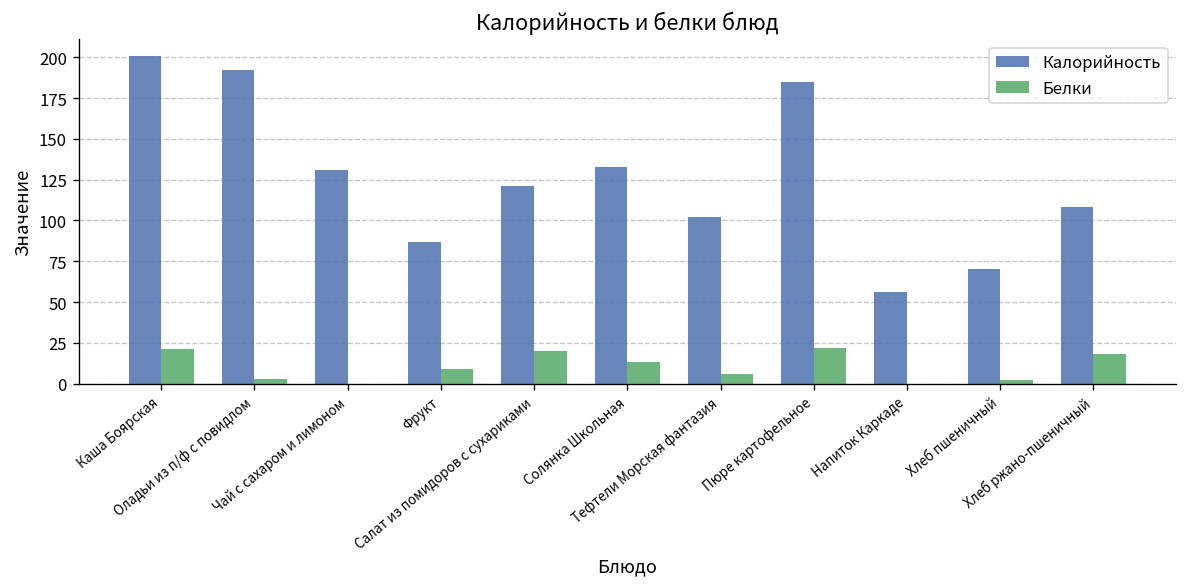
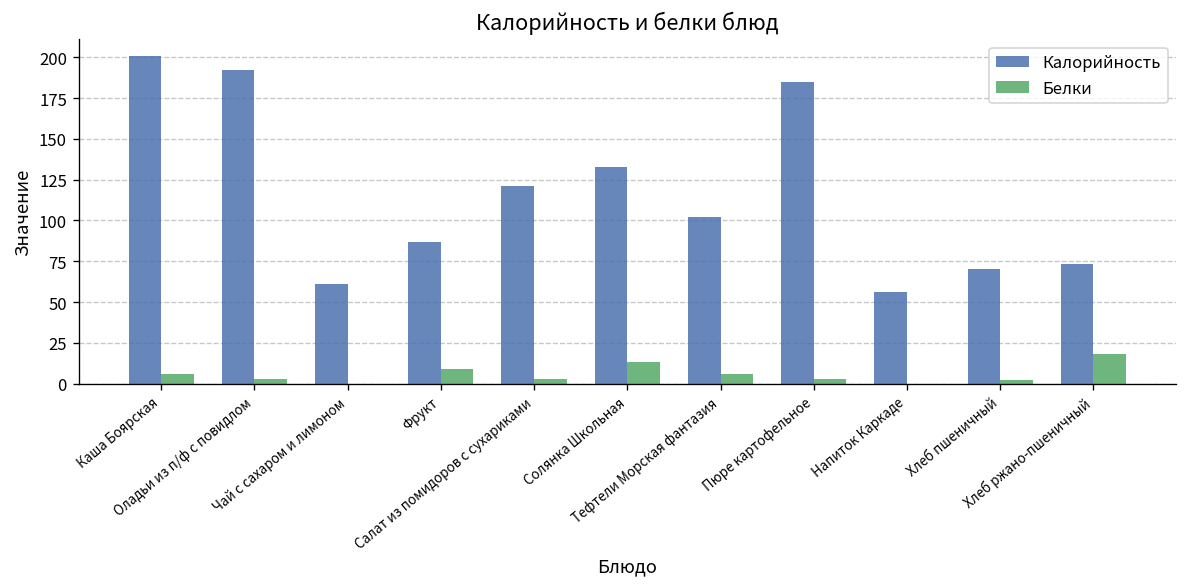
Белки, Каша Боярская: 21 -> 6
Калорийность, Чай с сахаром и лимоном: 131 -> 61
Белки, Салат из помидоров с сухариками: 20 -> 3
Белки, Пюре картофельное: 22 -> 3
Калорийность, Хлеб ржано-пшеничный: 108 -> 73
